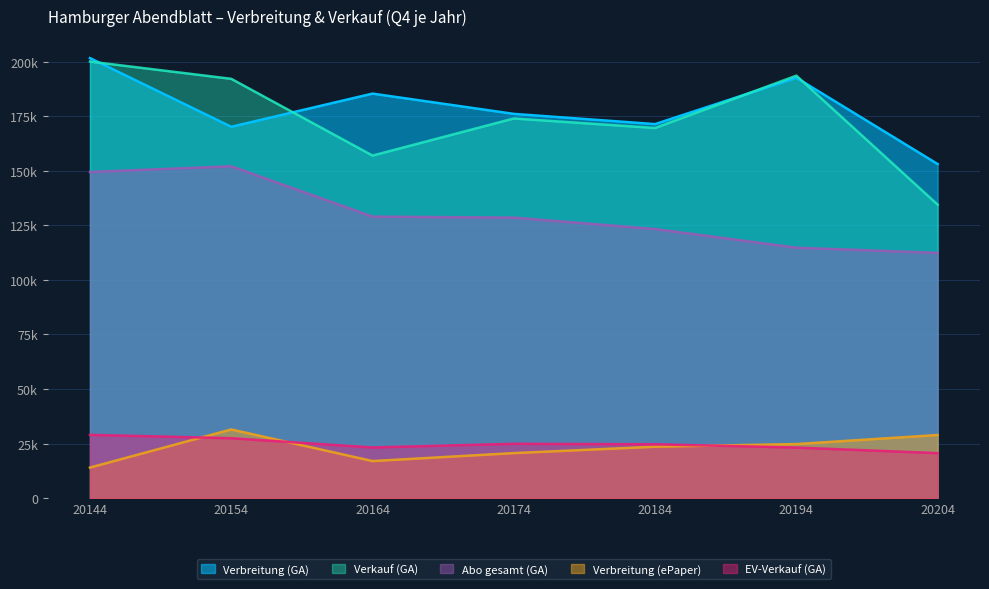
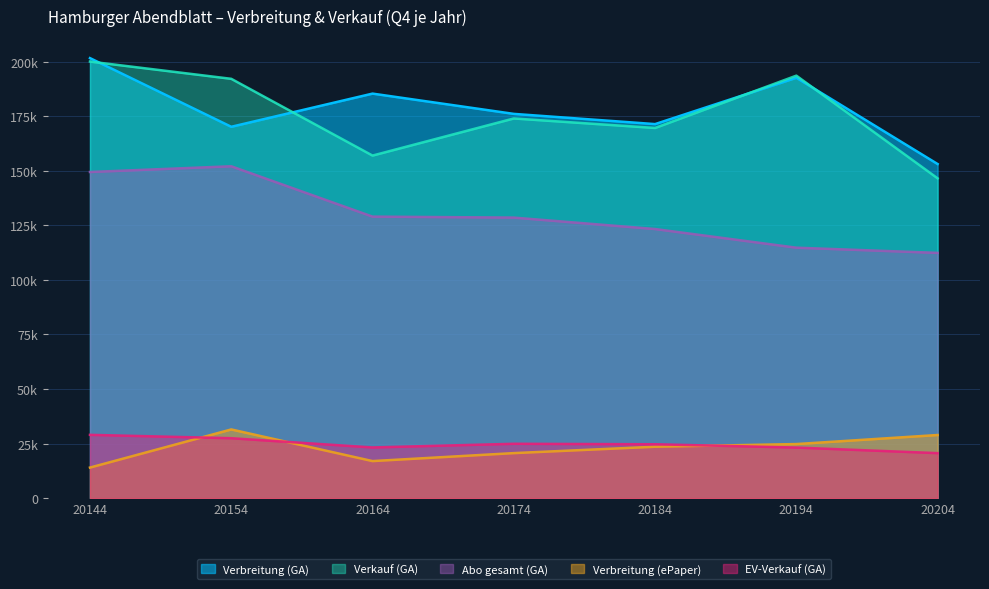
Verkauf (GA), 20204: 134000 -> 146000
